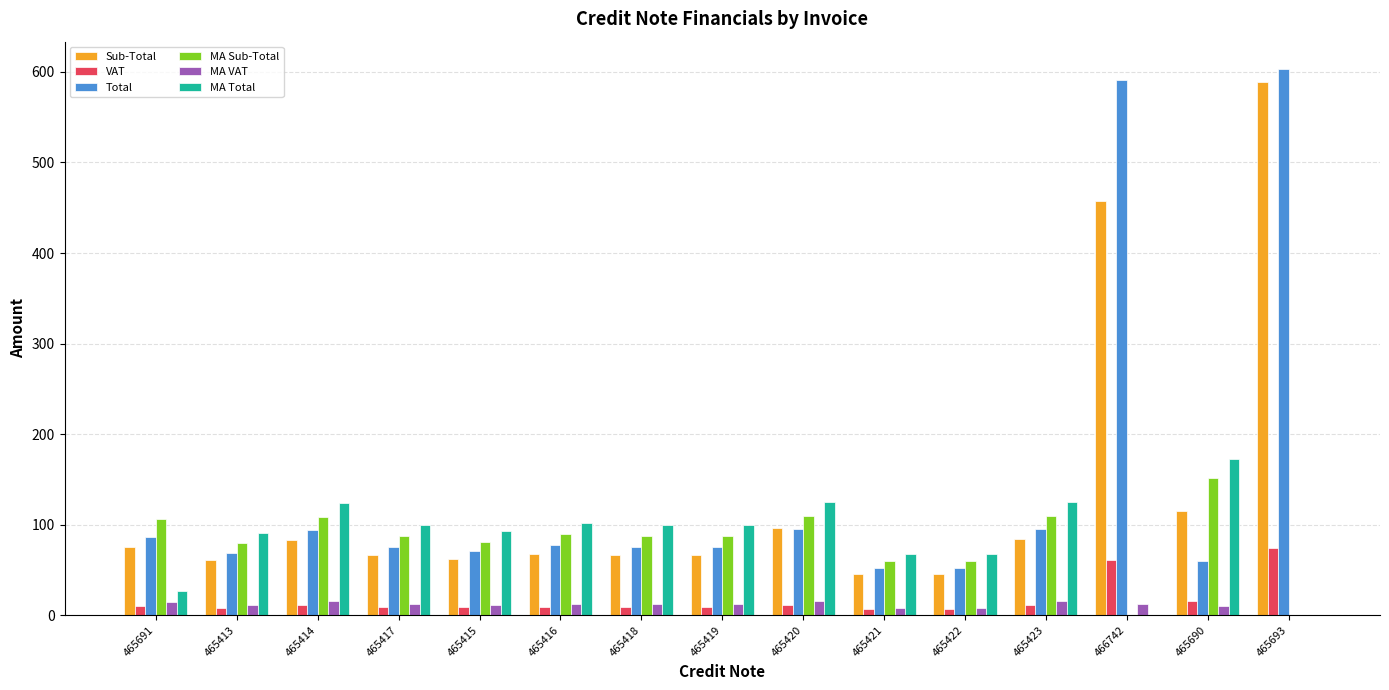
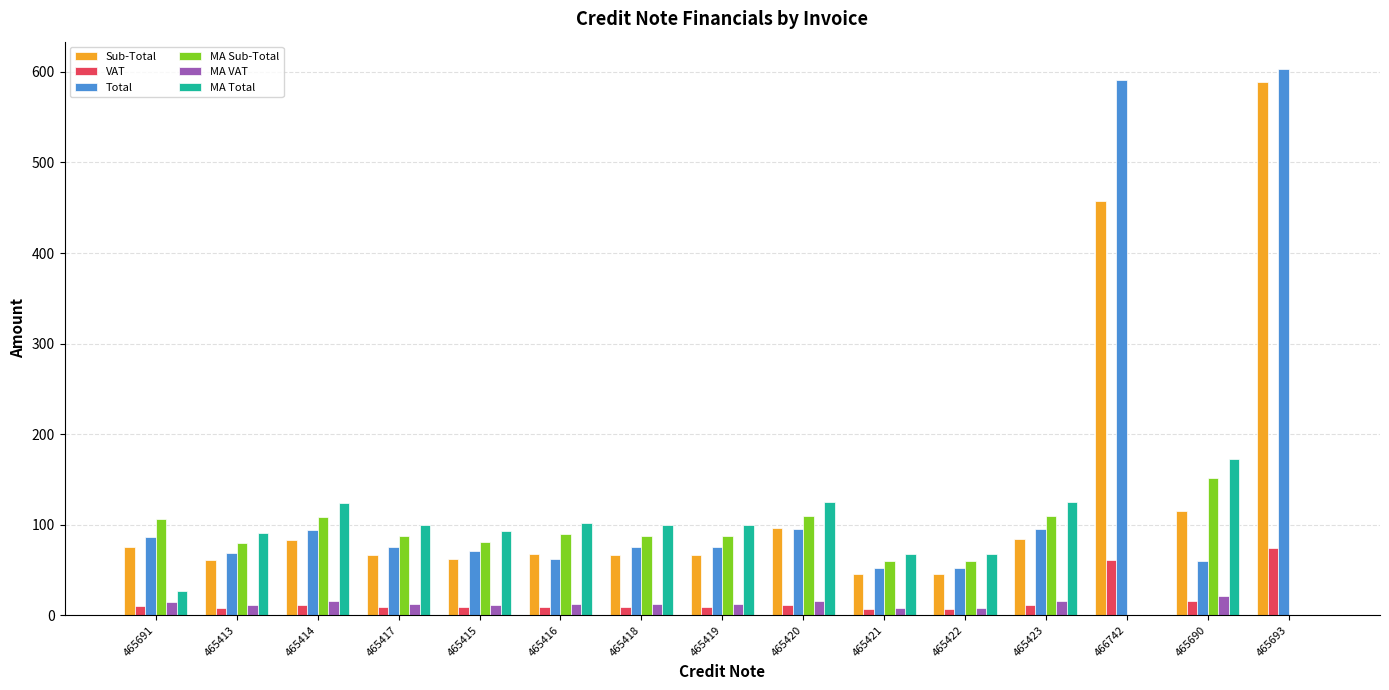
Total, 465416: 80 -> 60
MA VAT, 466742: 10 -> 0
MA VAT, 465690: 10 -> 20
